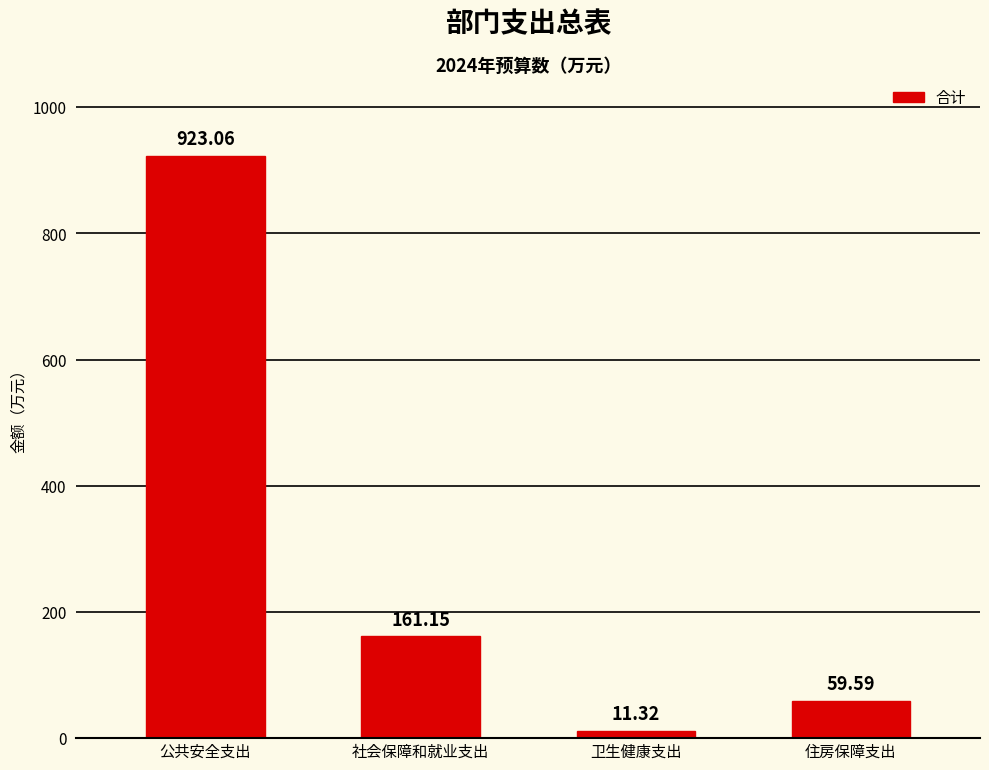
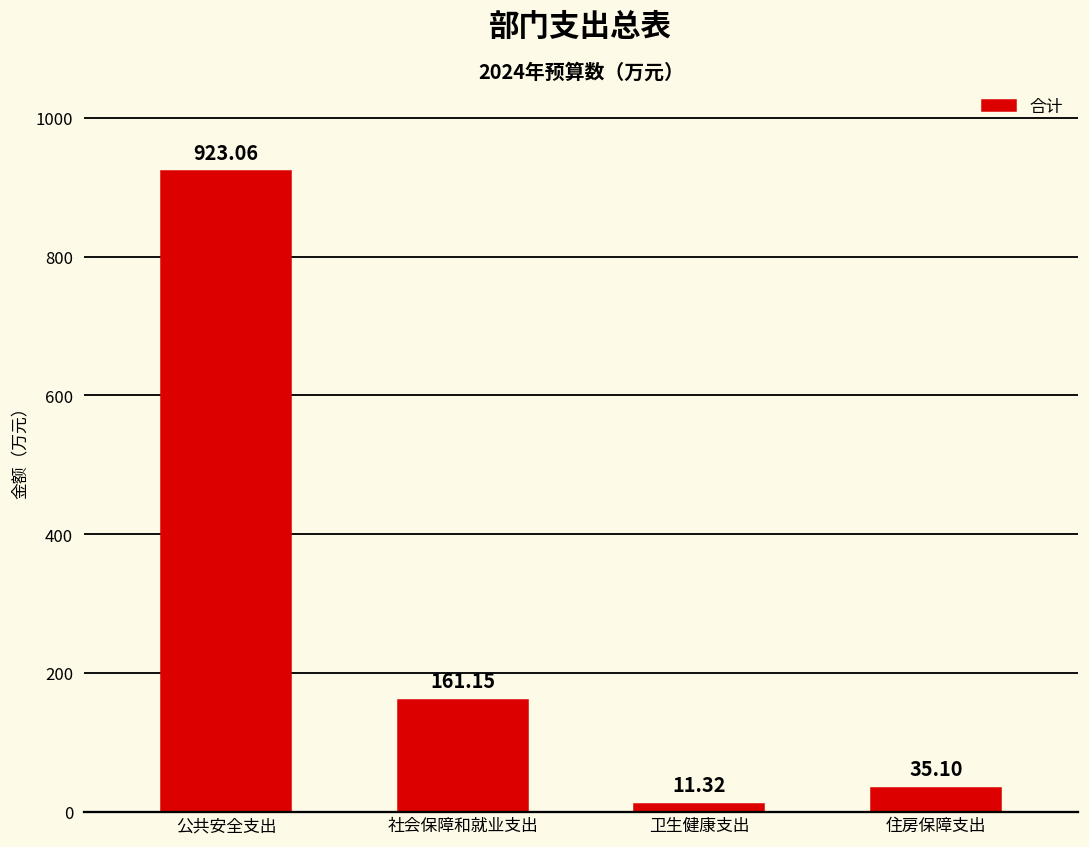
住房保障支出: 59.59 -> 35.10
